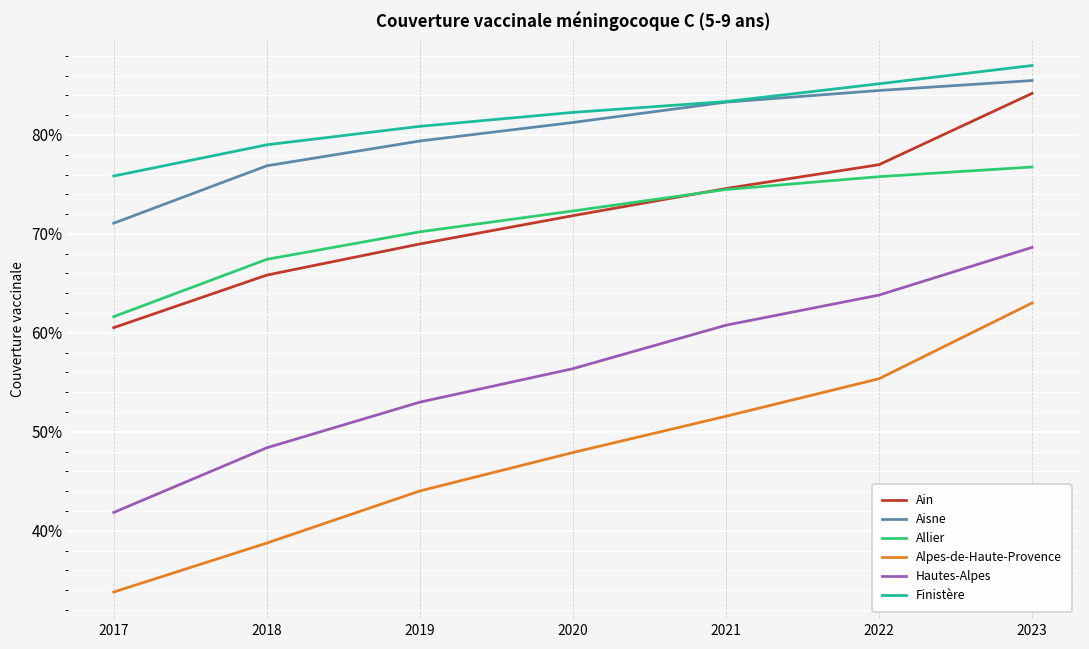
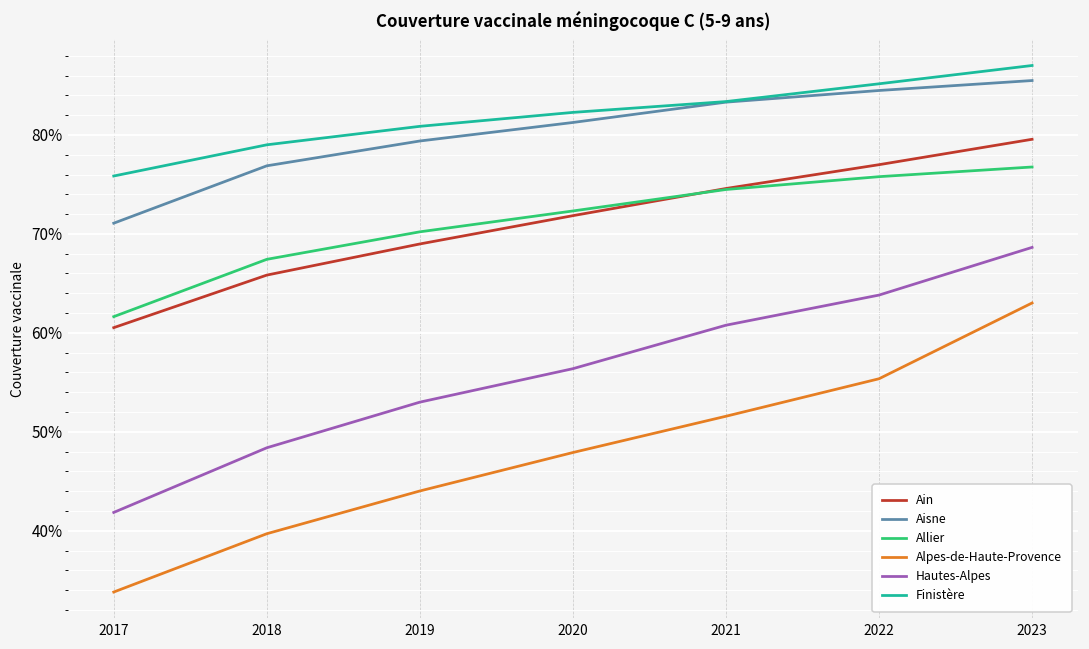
Alpes-de-Haute-Provence, 2018: 39% -> 40%
Ain, 2023: 84% -> 80%
